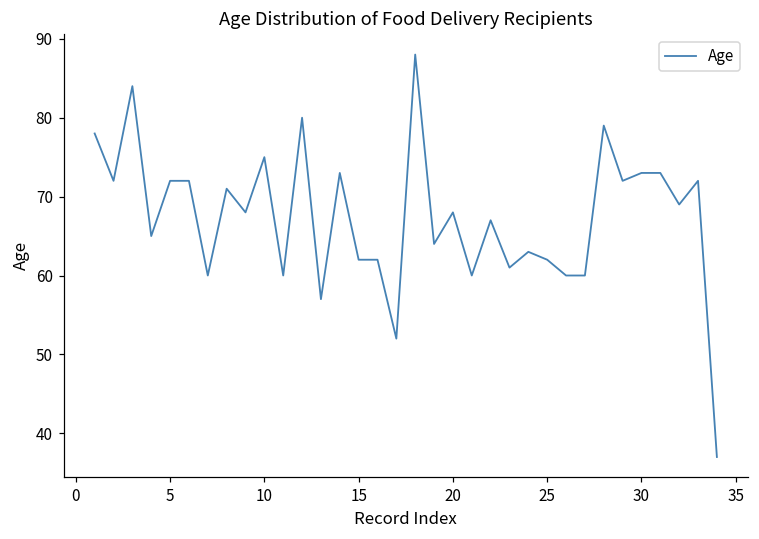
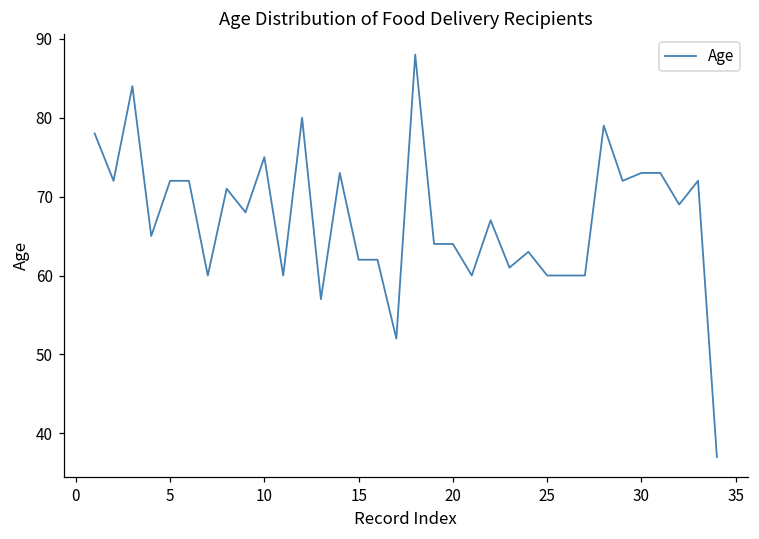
20: 68 -> 64
25: 62 -> 60
